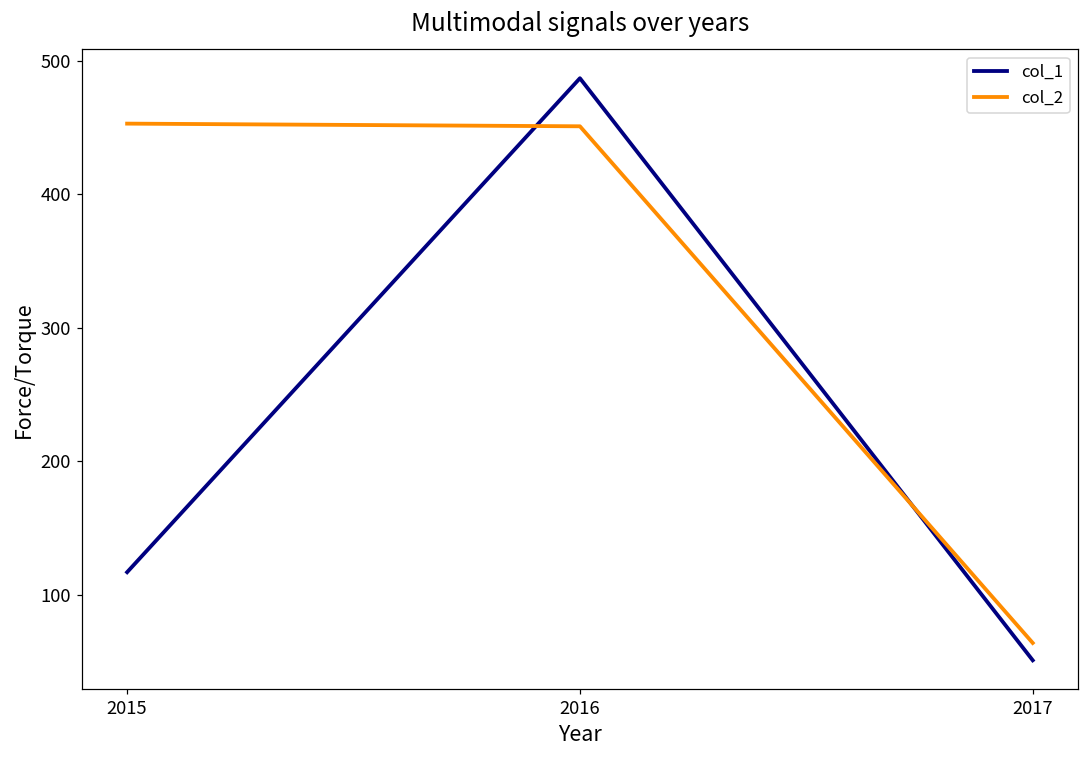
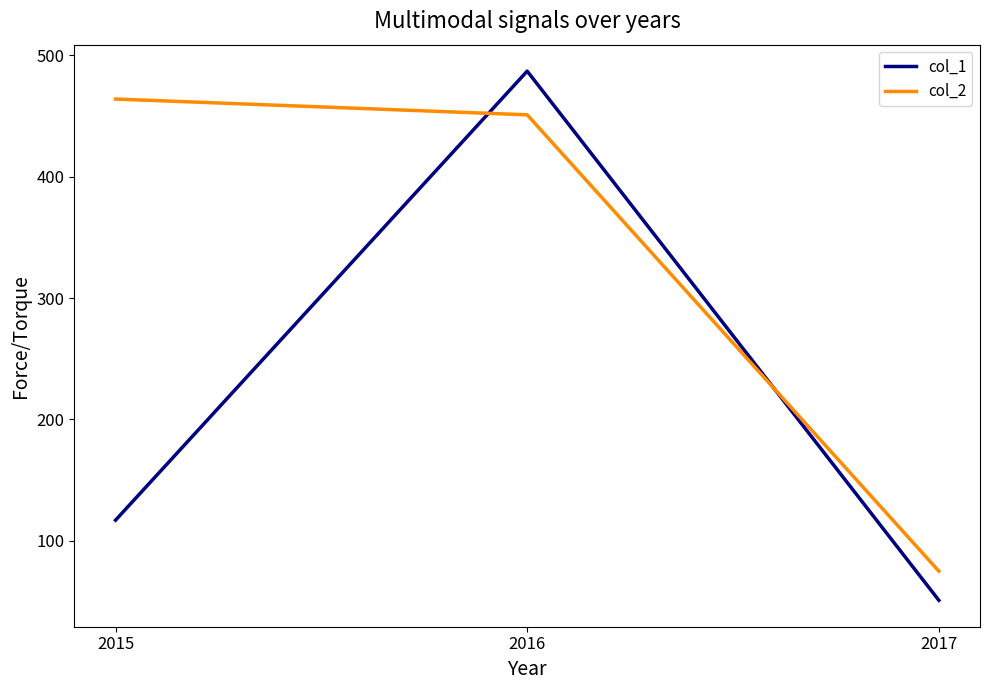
col_2, 2015: 453 -> 464
col_2, 2017: 64 -> 75
